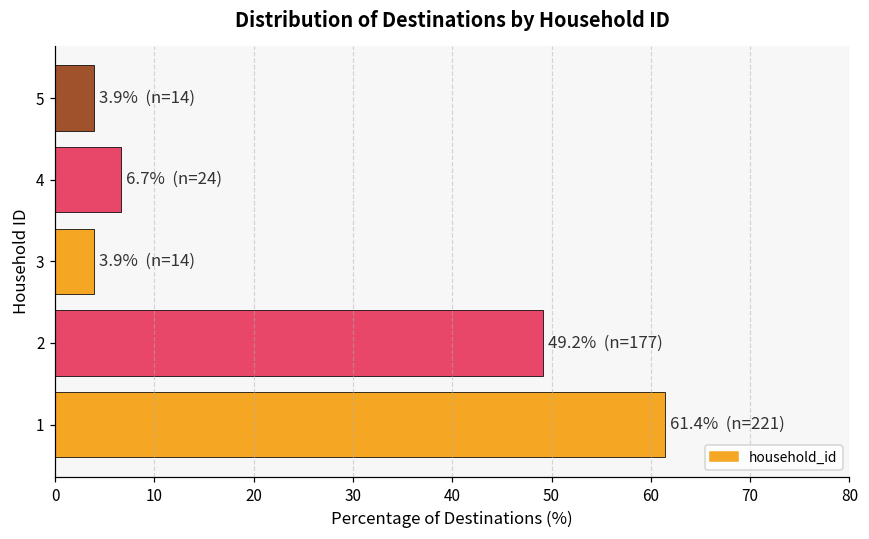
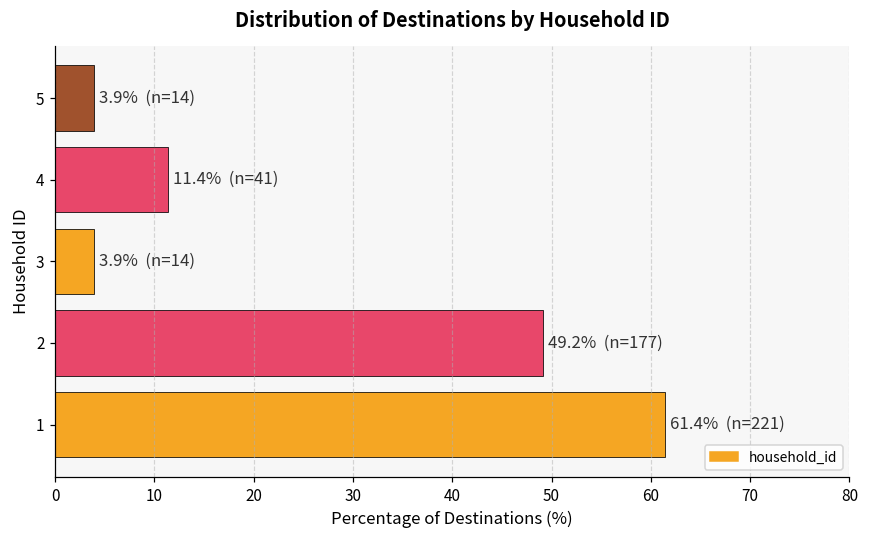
4: 6.7% (n=24) -> 11.4% (n=41)
